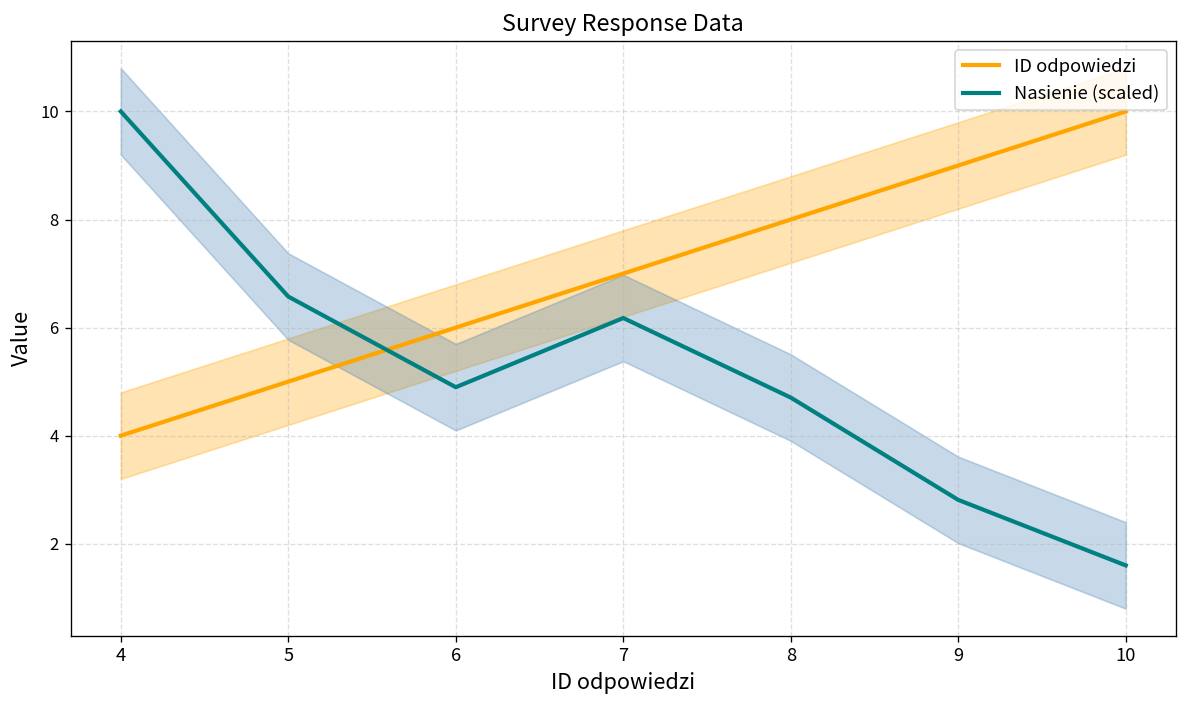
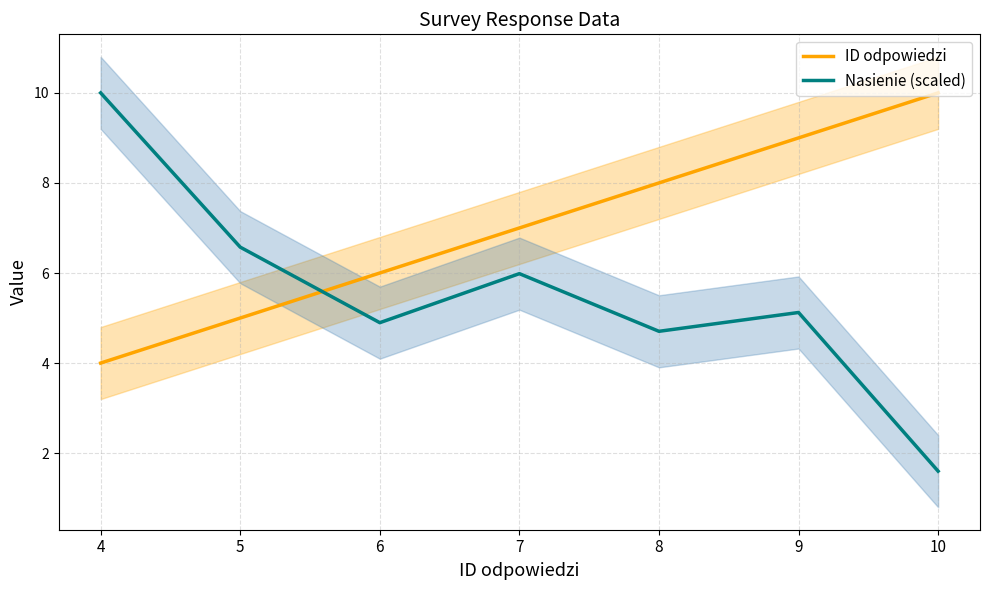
Nasienie (scaled), 7: 6.2 -> 6.0
Nasienie (scaled), 9: 2.8 -> 5.1
